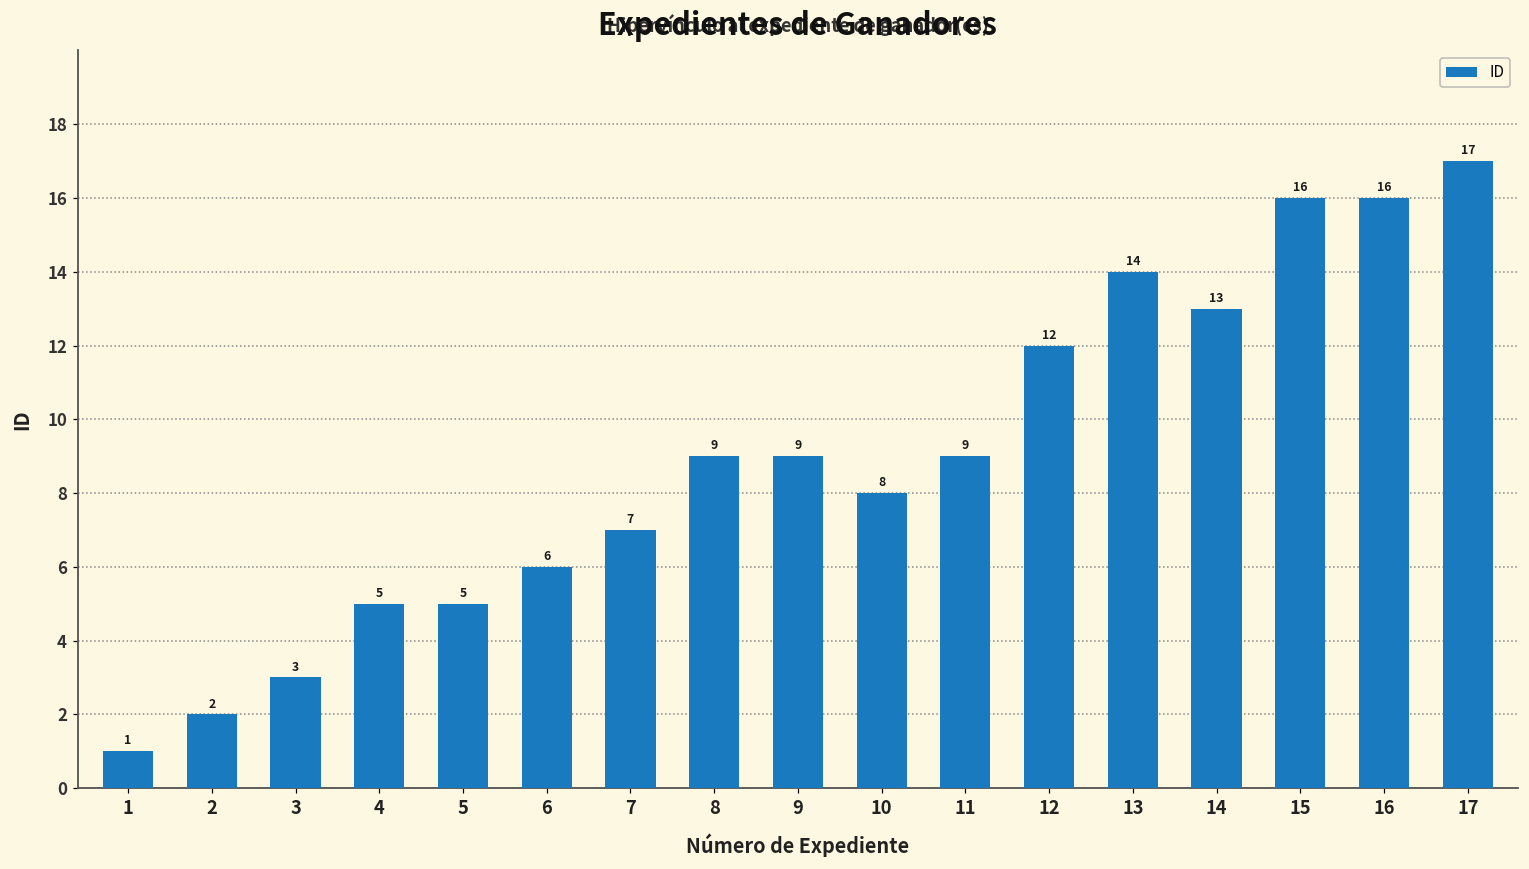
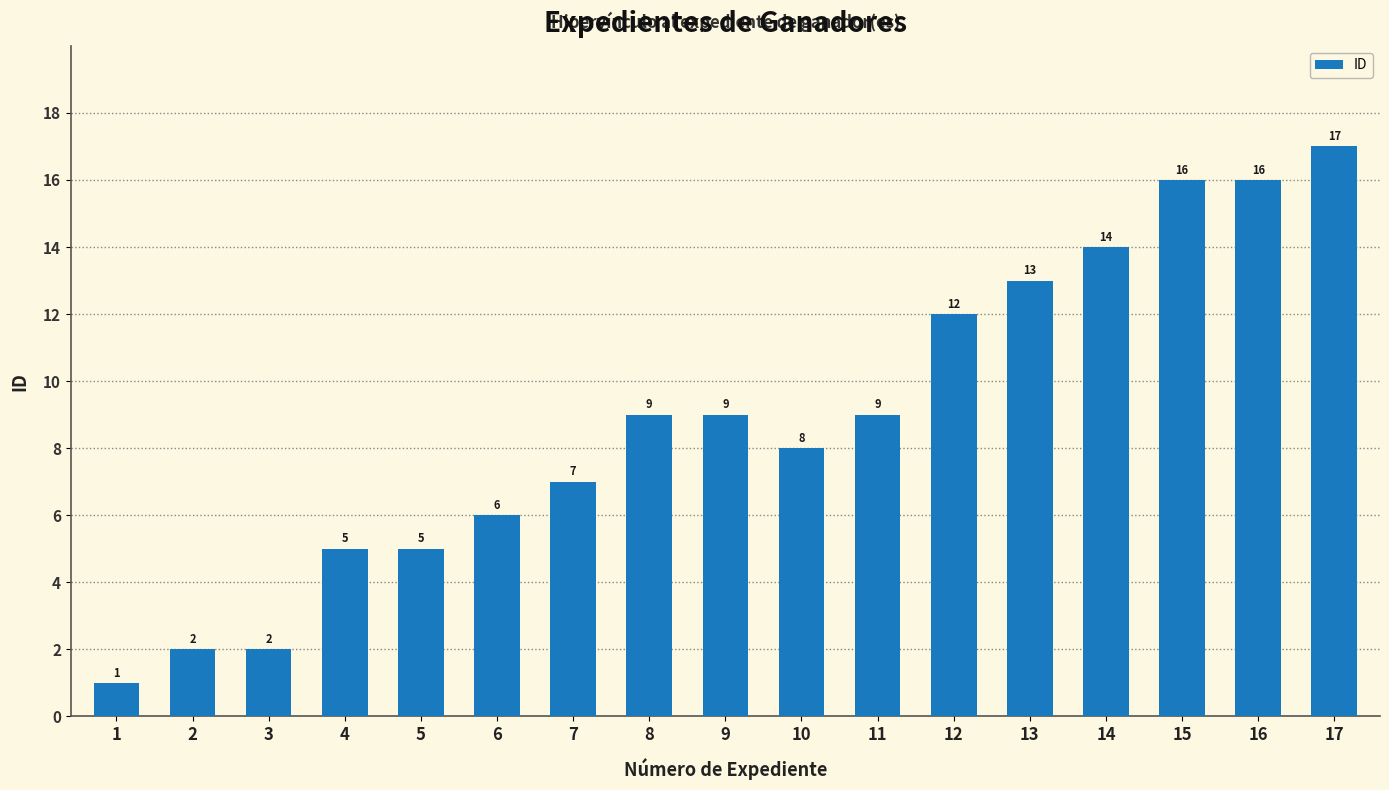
3: 3 -> 2
13: 14 -> 13
14: 13 -> 14
